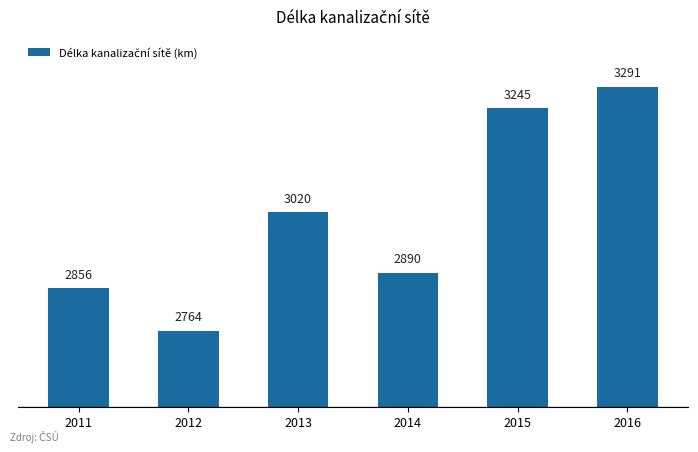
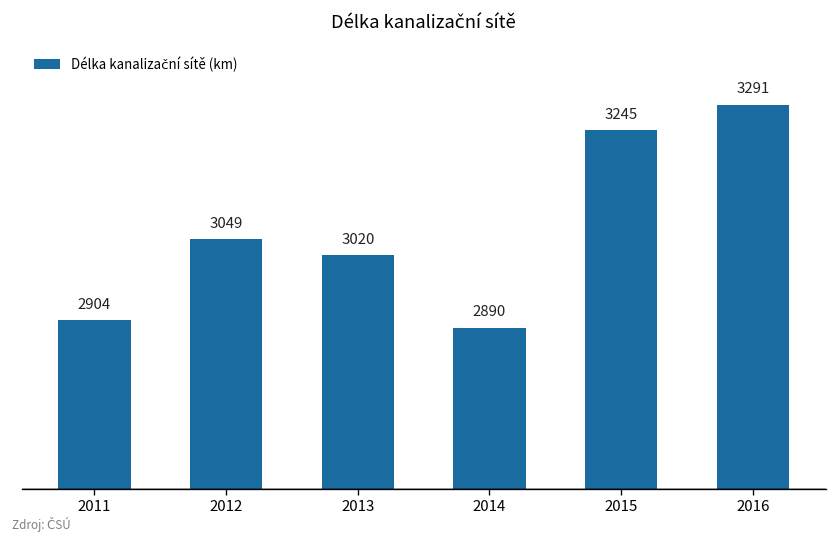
2011: 2856 -> 2904
2012: 2764 -> 3049
